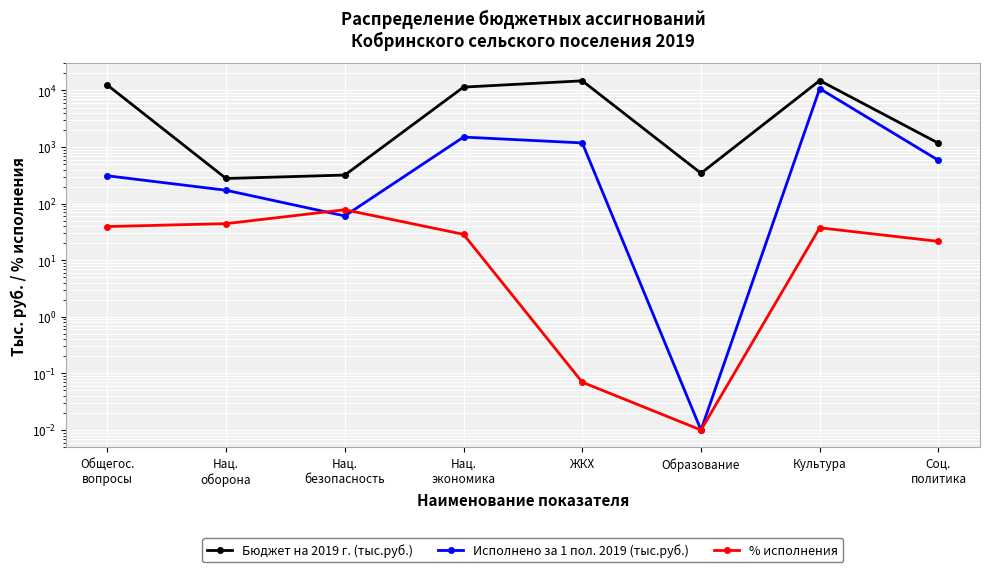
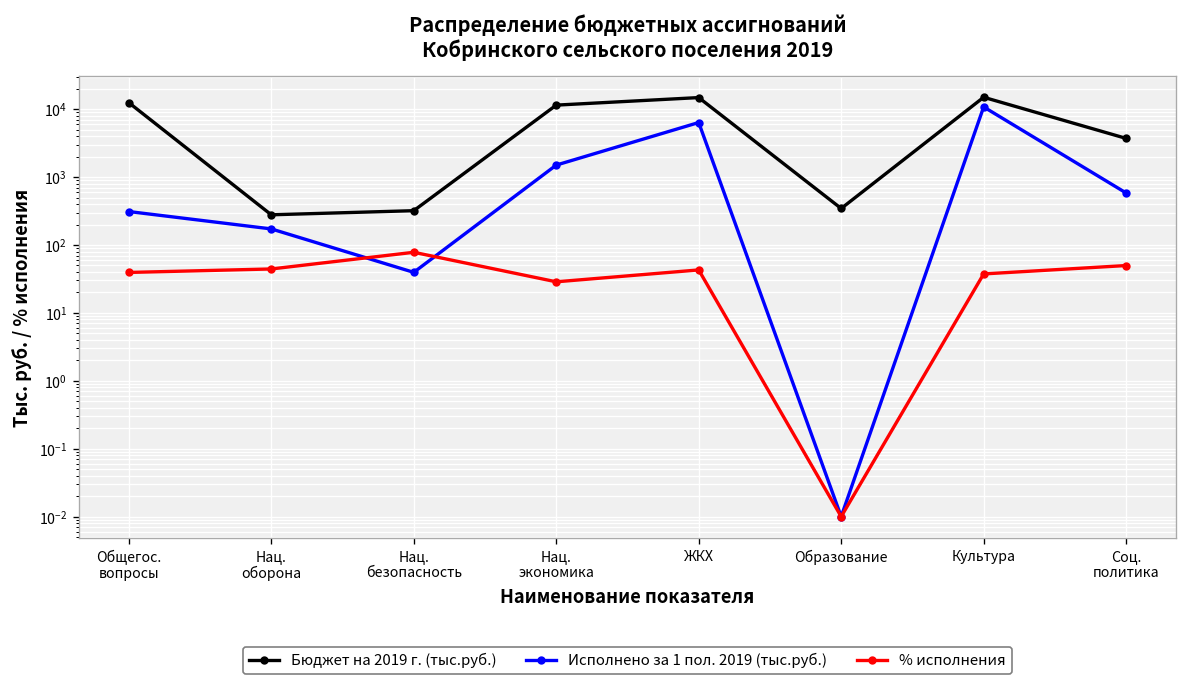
Исполнено за 1 пол. 2019 (тыс.руб.), Нац. безопасность: 60 -> 40
Исполнено за 1 пол. 2019 (тыс.руб.), ЖКХ: 1200 -> 6000
% исполнения, ЖКХ: 0.07 -> 40
Бюджет на 2019 г. (тыс.руб.), Соц. политика: 1200 -> 4000
% исполнения, Соц. политика: 22 -> 50
